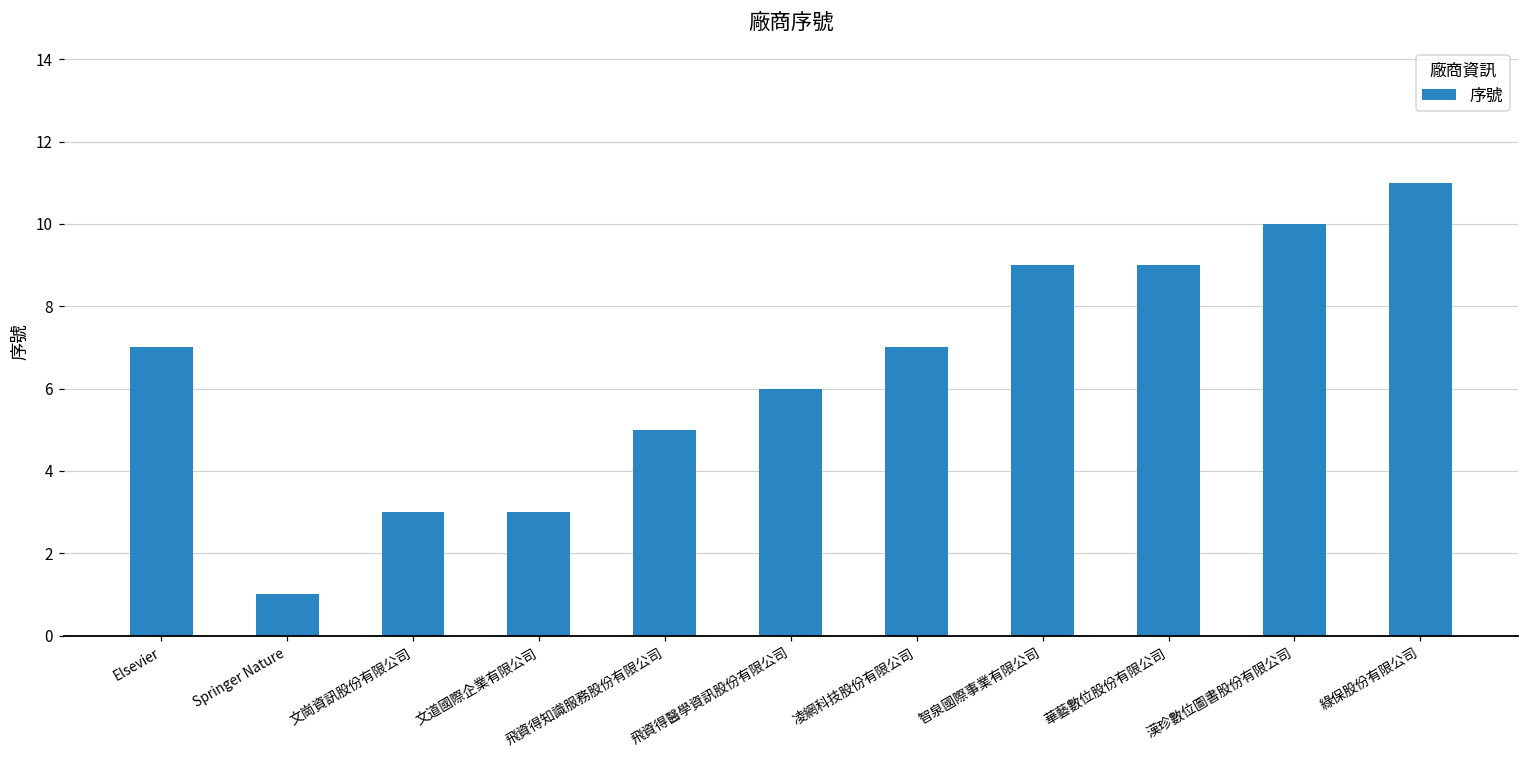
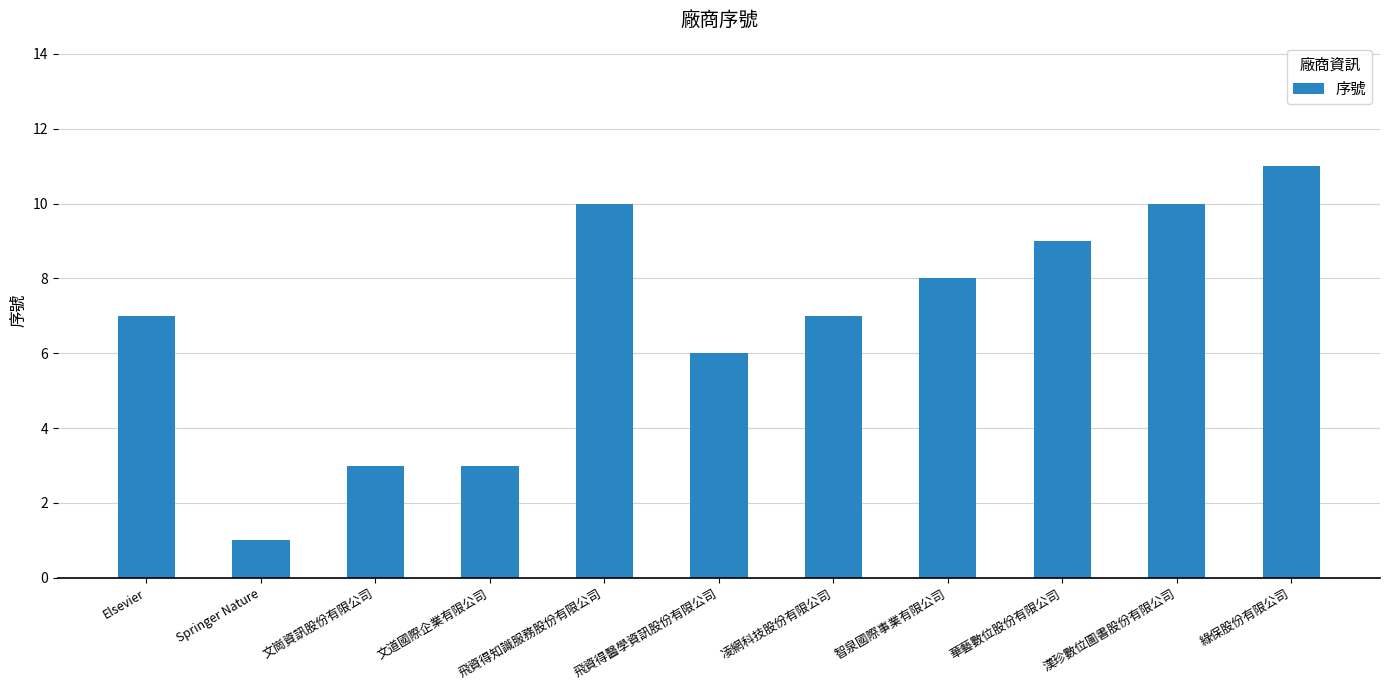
飛資得知識服務股份有限公司: 5 -> 10
智泉國際事業有限公司: 9 -> 8
